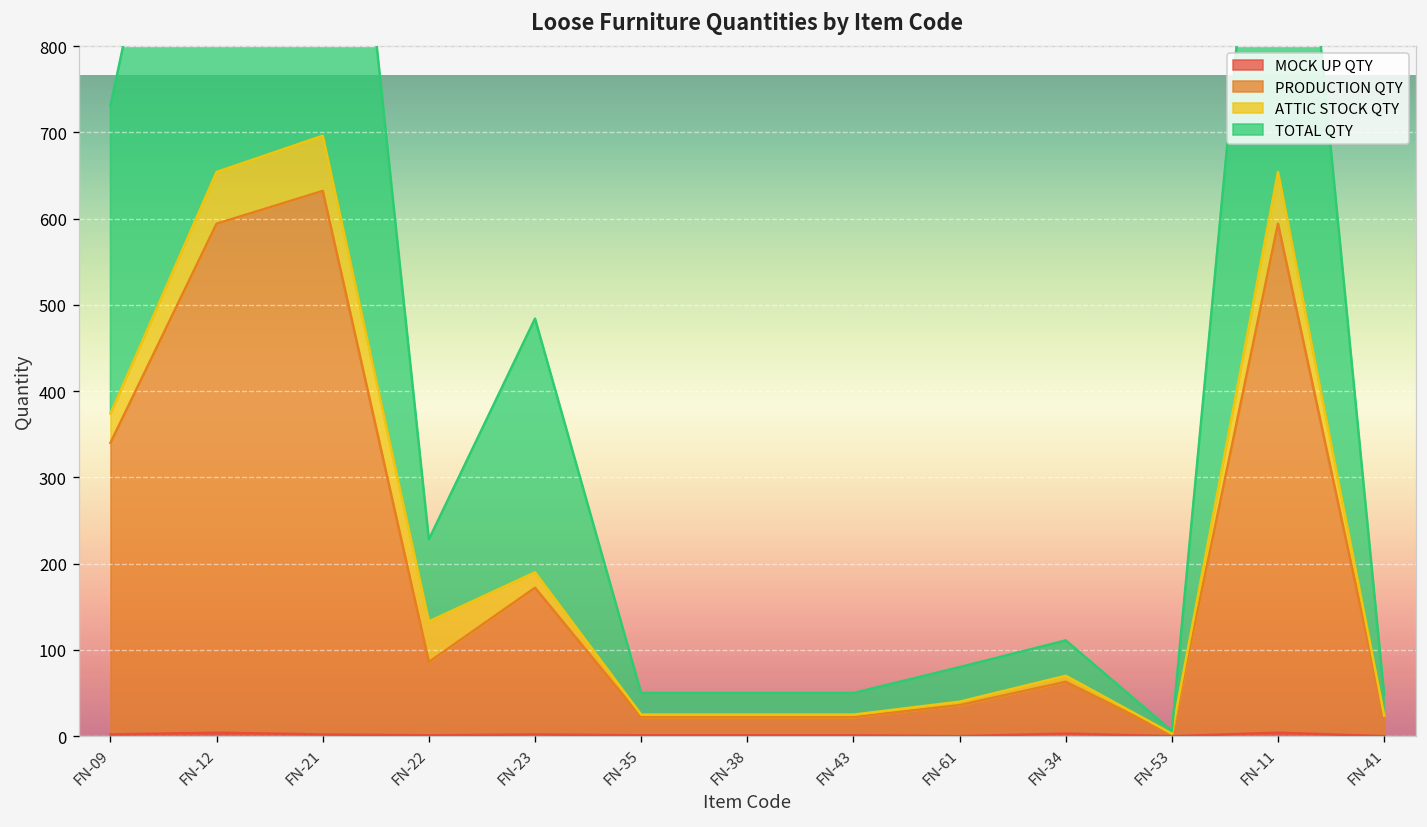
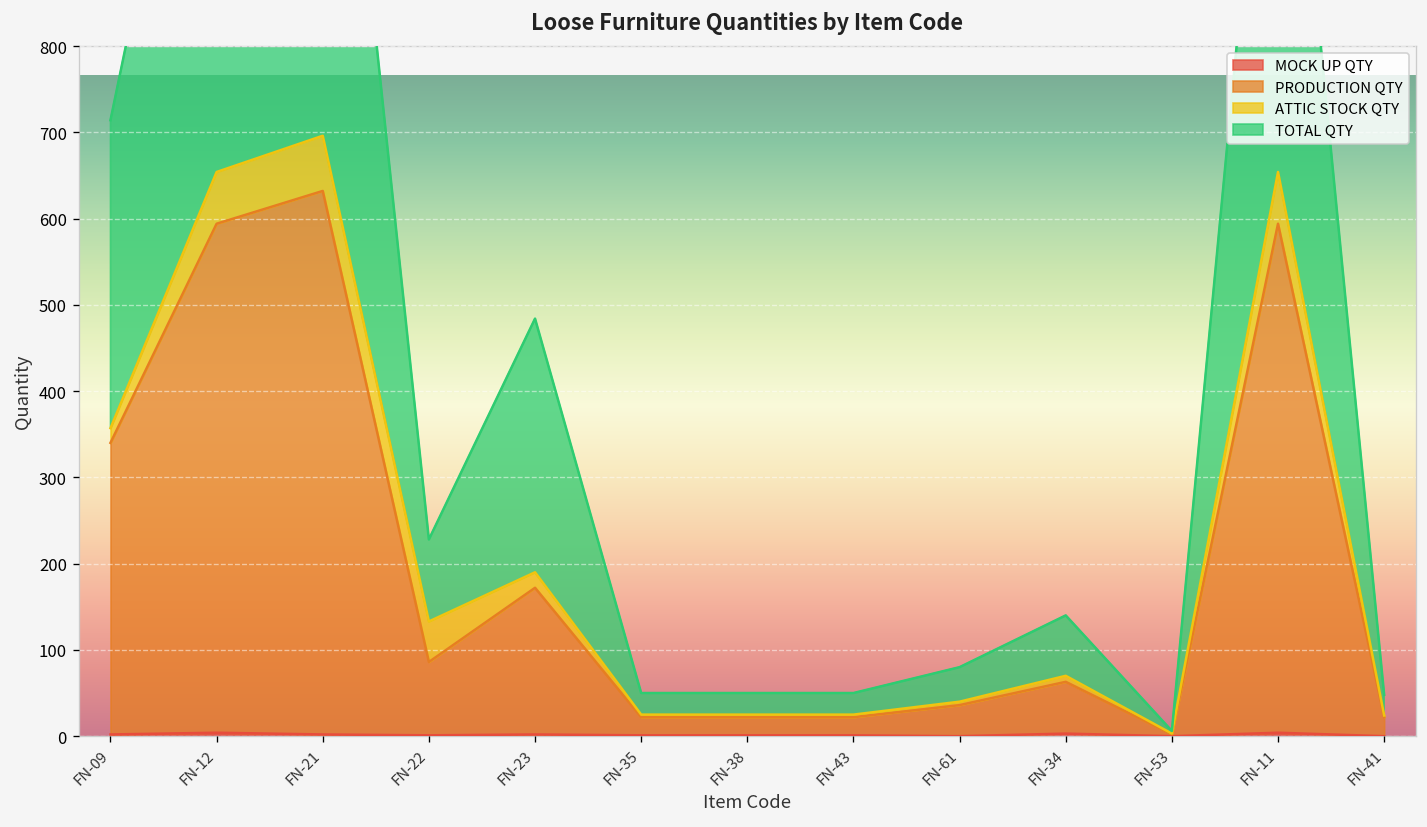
ATTIC STOCK QTY, FN-09: 30 -> 20
TOTAL QTY, FN-34: 40 -> 70
